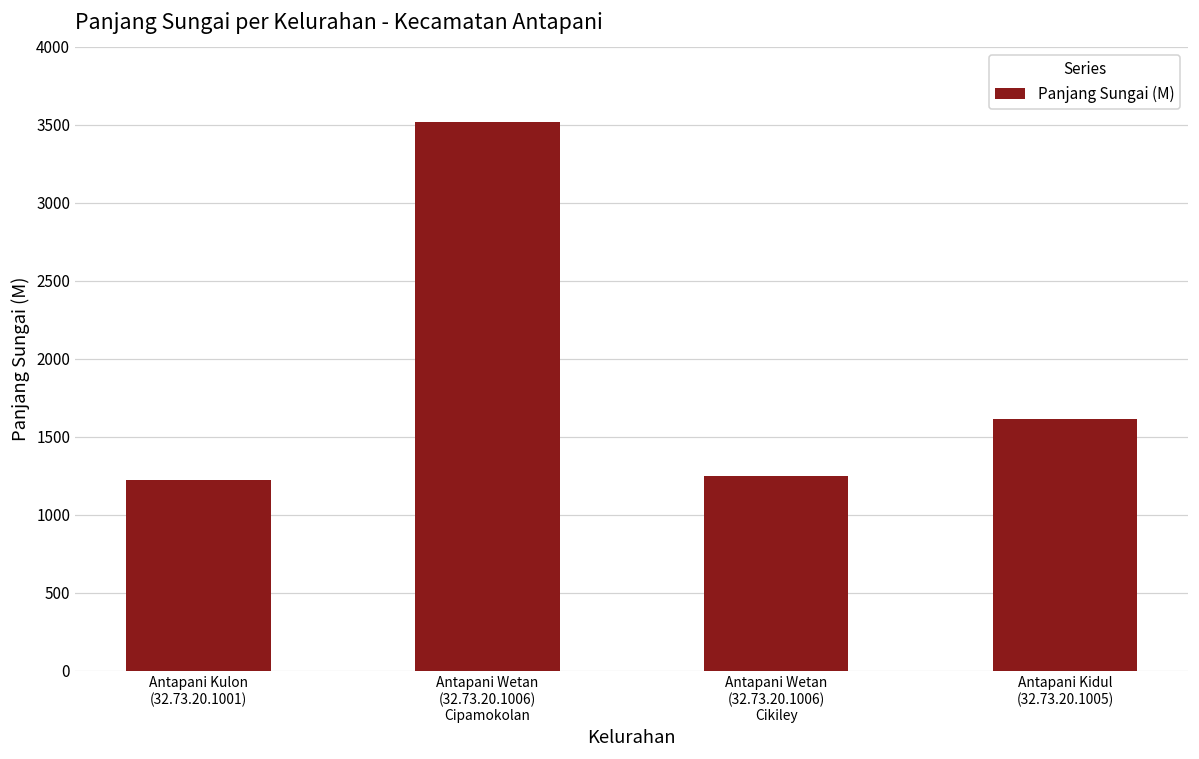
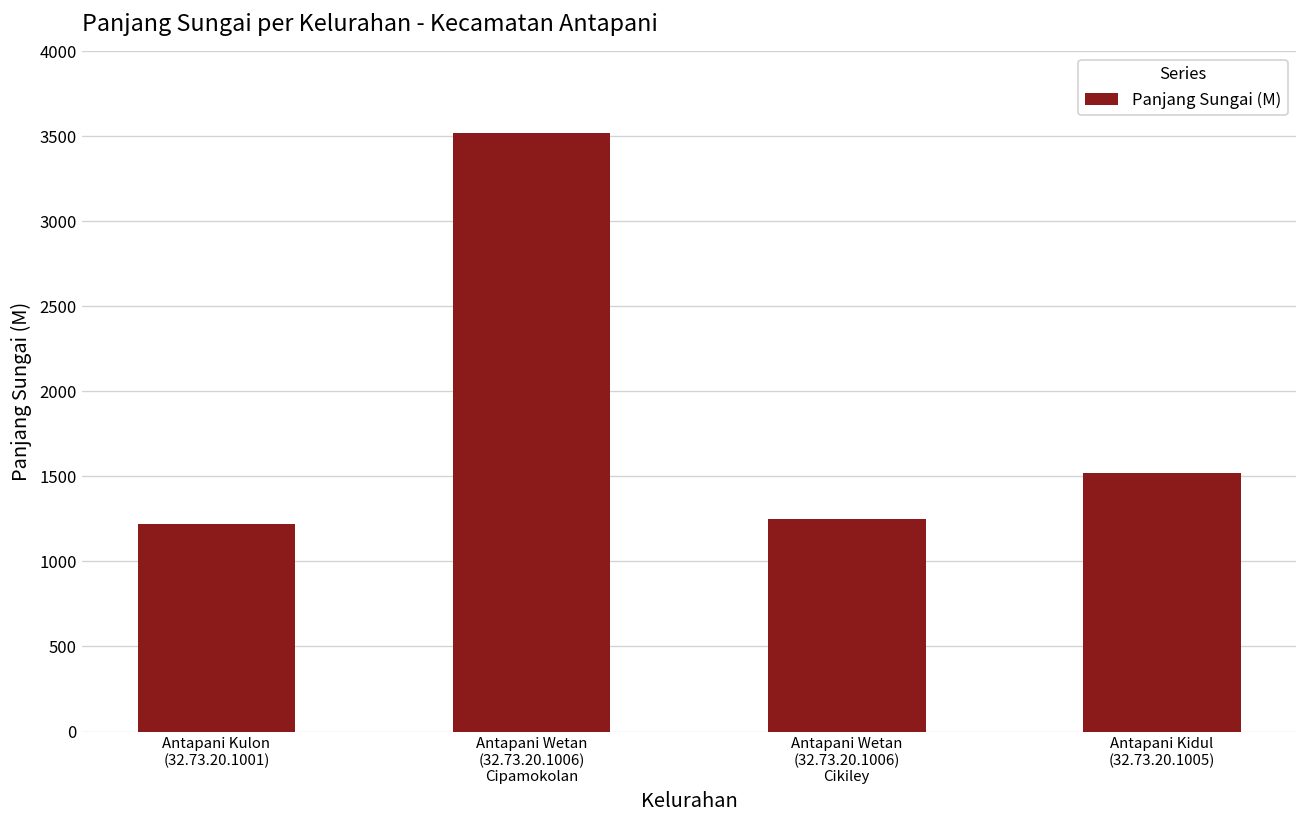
Antapani Kidul (32.73.20.1005): 1620 -> 1520
